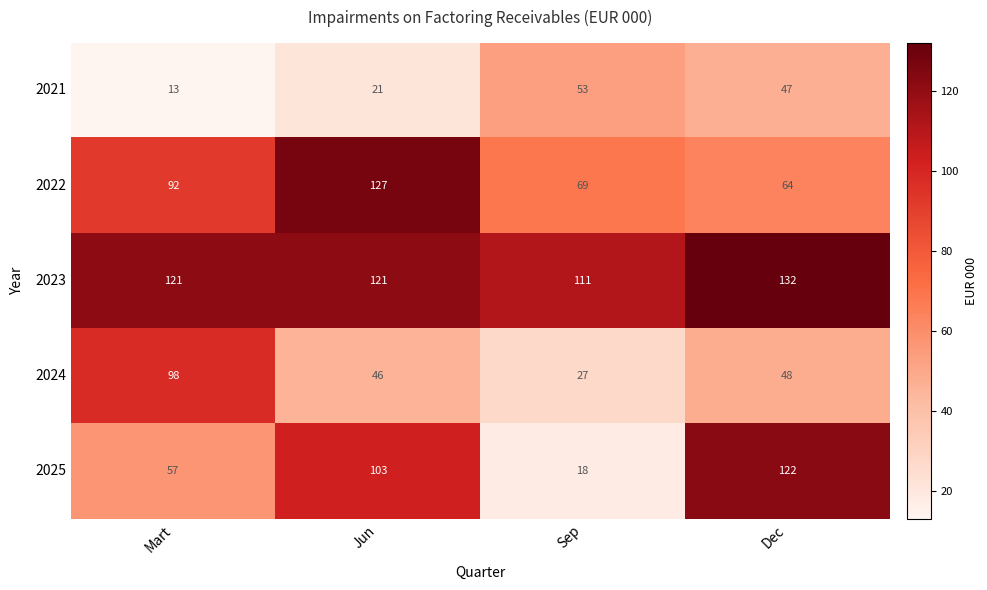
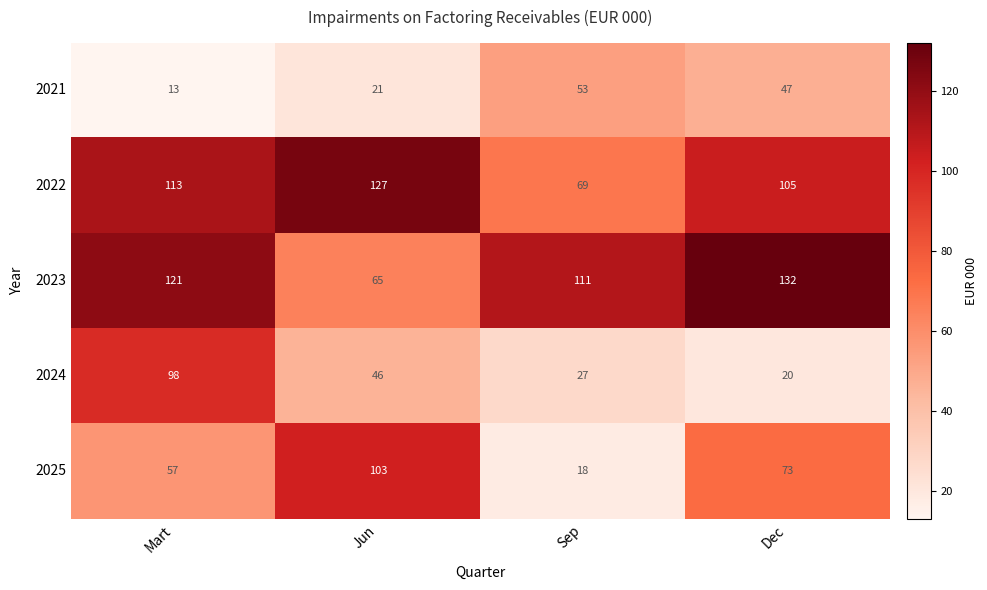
2022, Mart: 92 -> 113
2022, Dec: 64 -> 105
2023, Jun: 121 -> 65
2024, Dec: 48 -> 20
2025, Dec: 122 -> 73
